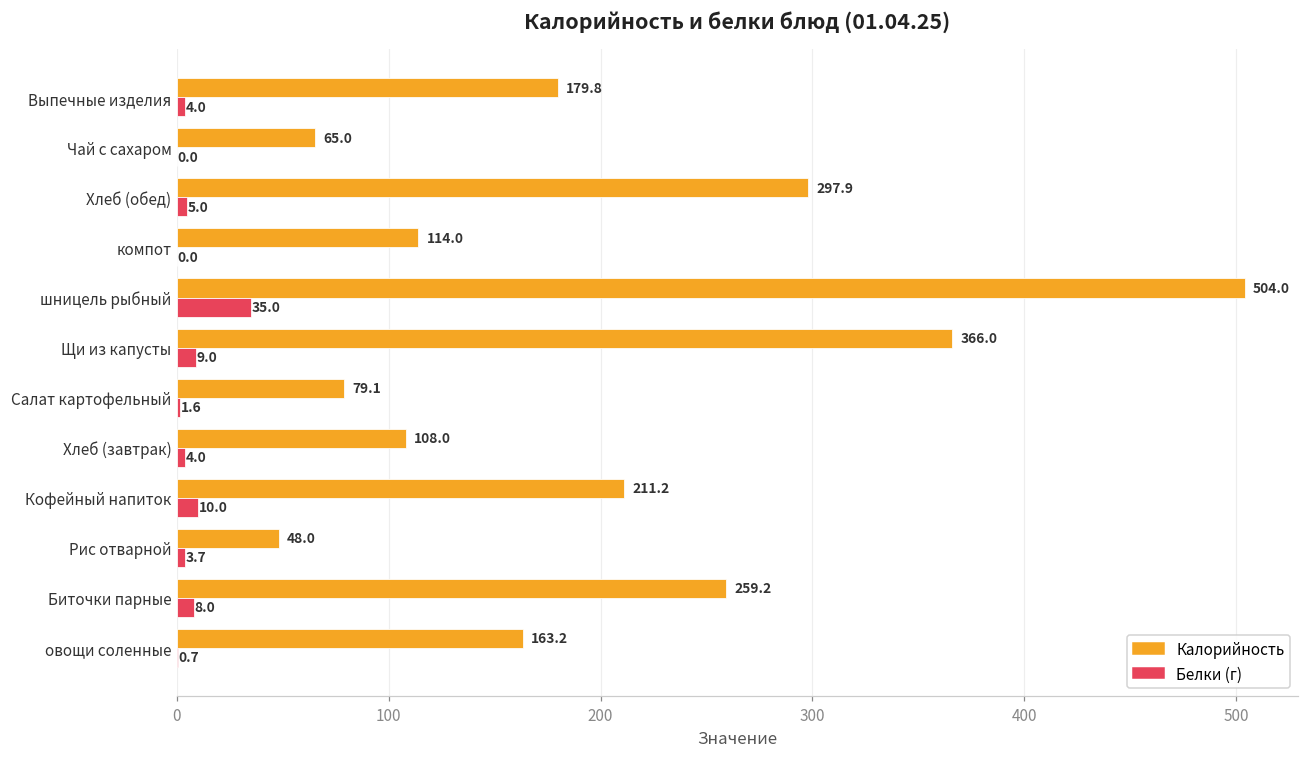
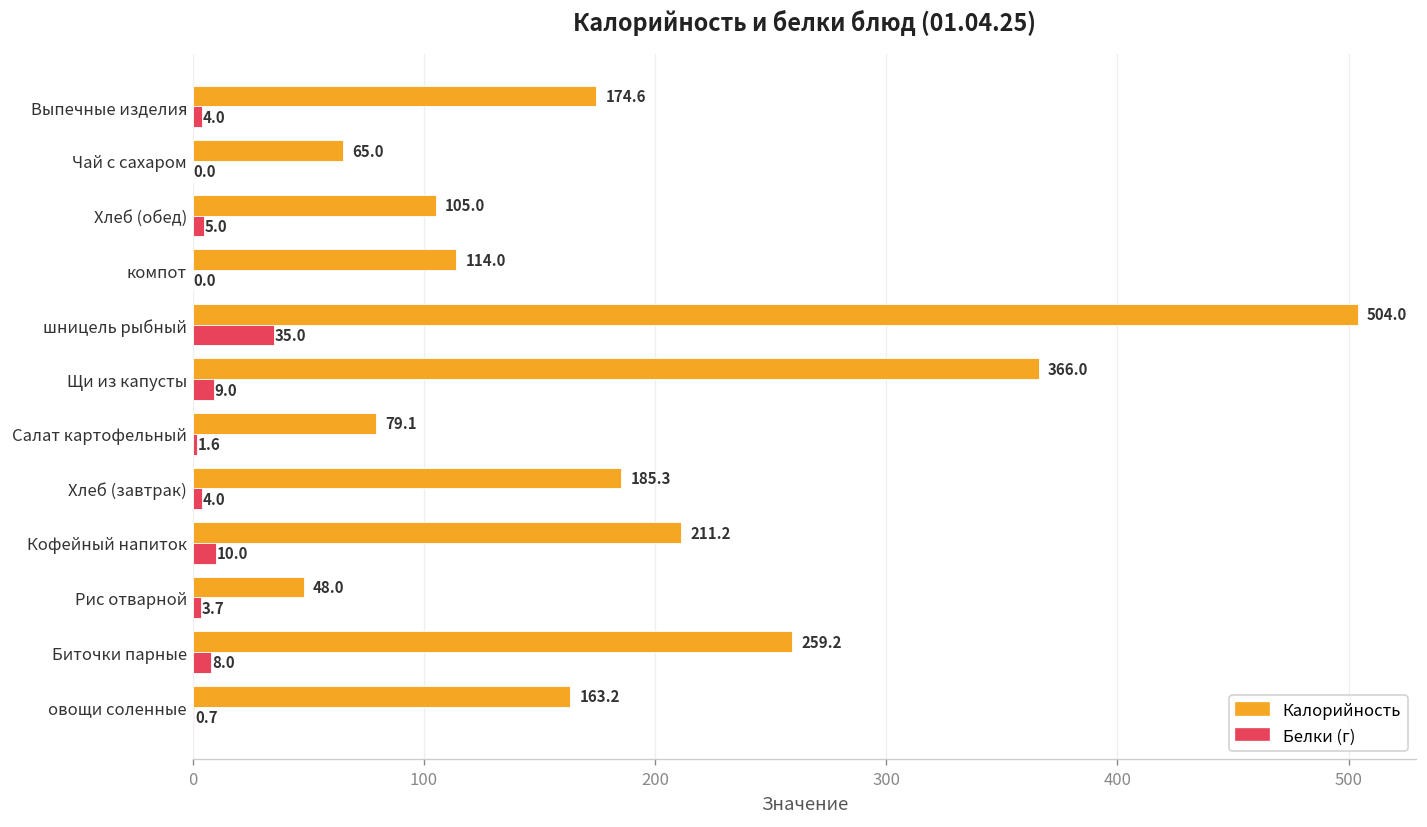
Калорийность, Выпечные изделия: 179.8 -> 174.6
Калорийность, Хлеб (обед): 297.9 -> 105.0
Калорийность, Хлеб (завтрак): 108.0 -> 185.3
